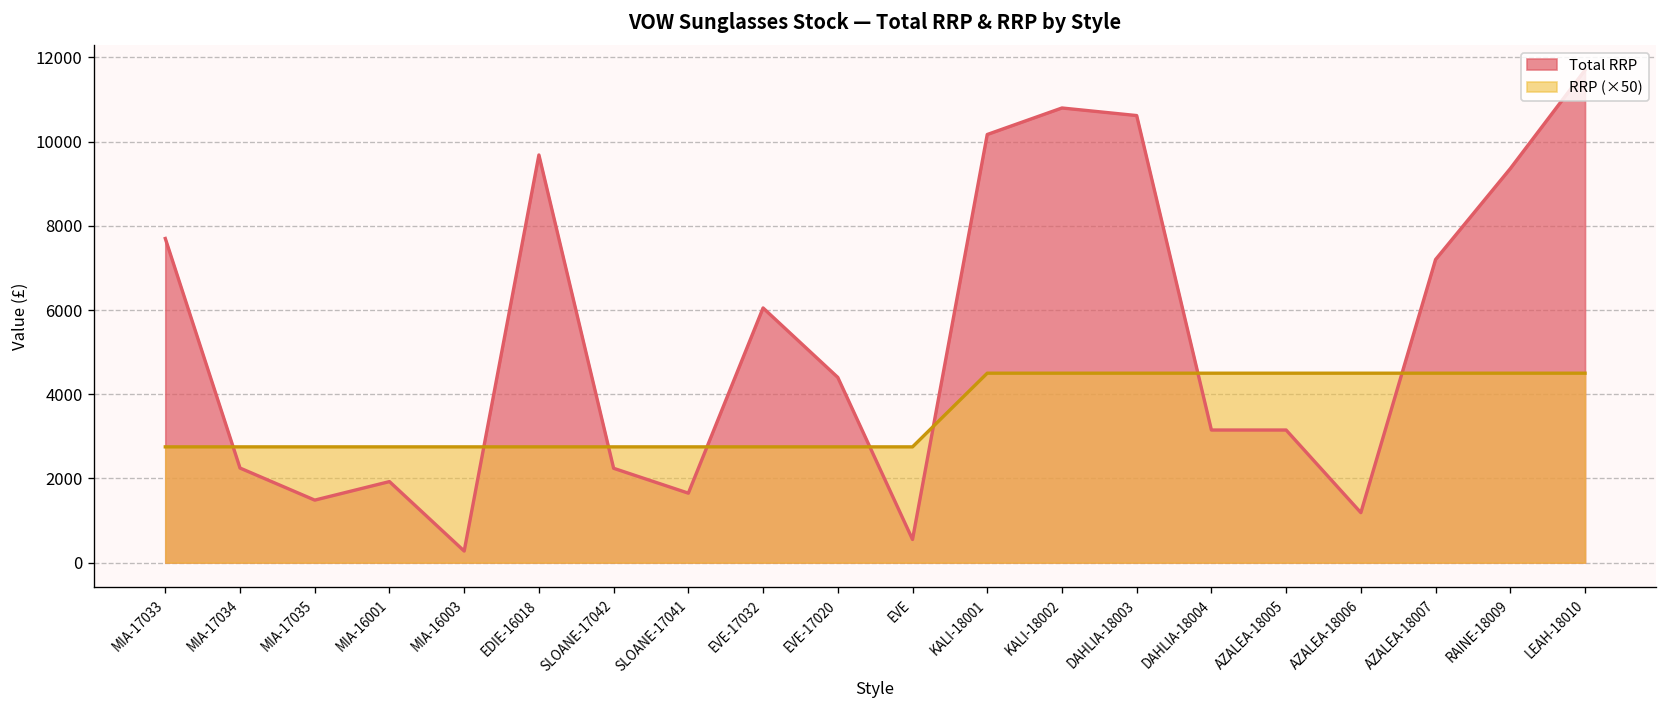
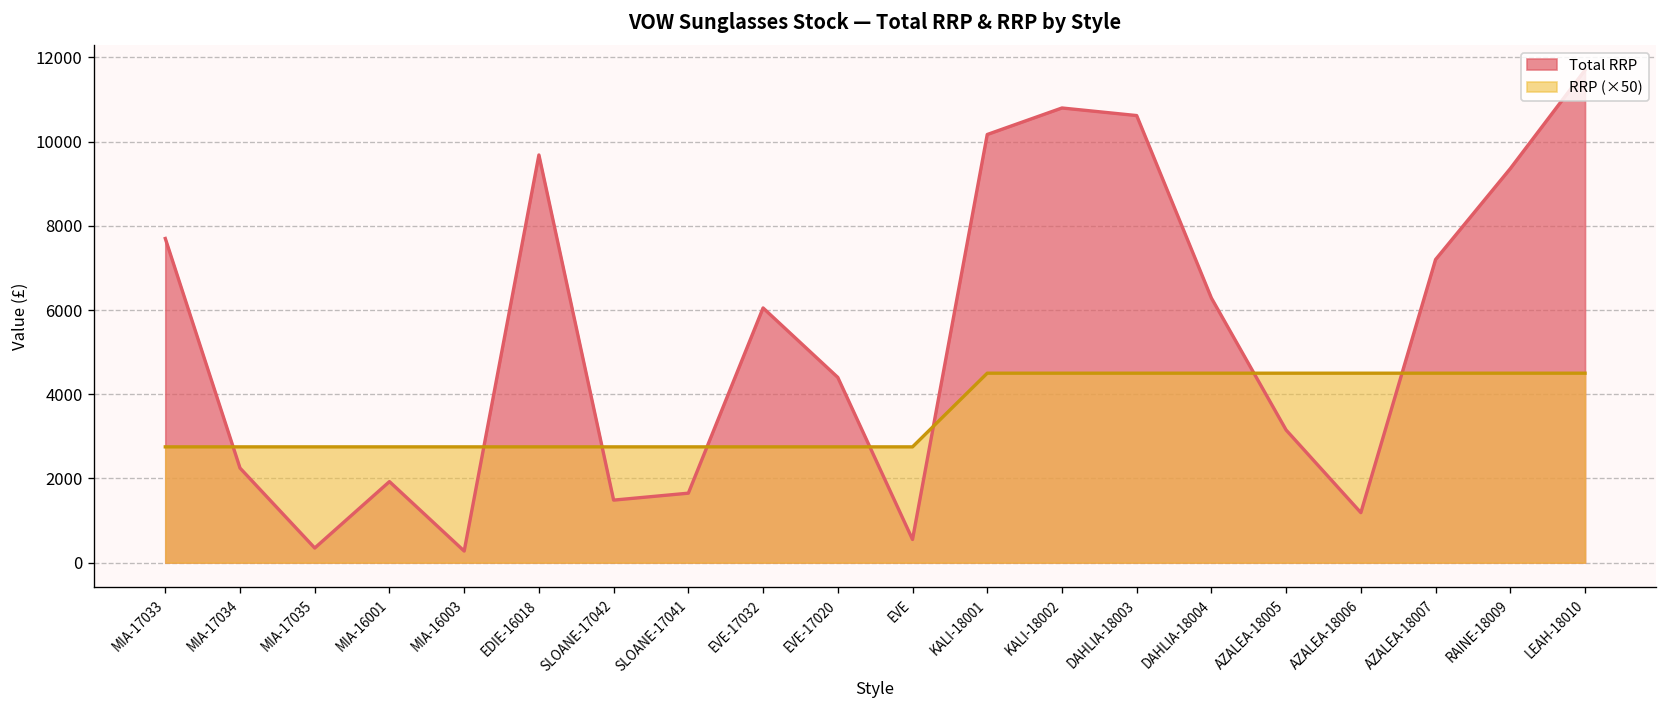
Total RRP, MIA-17035: 1500 -> 300
Total RRP, SLOANE-17042: 2200 -> 1500
Total RRP, DAHLIA-18004: 3200 -> 6300
